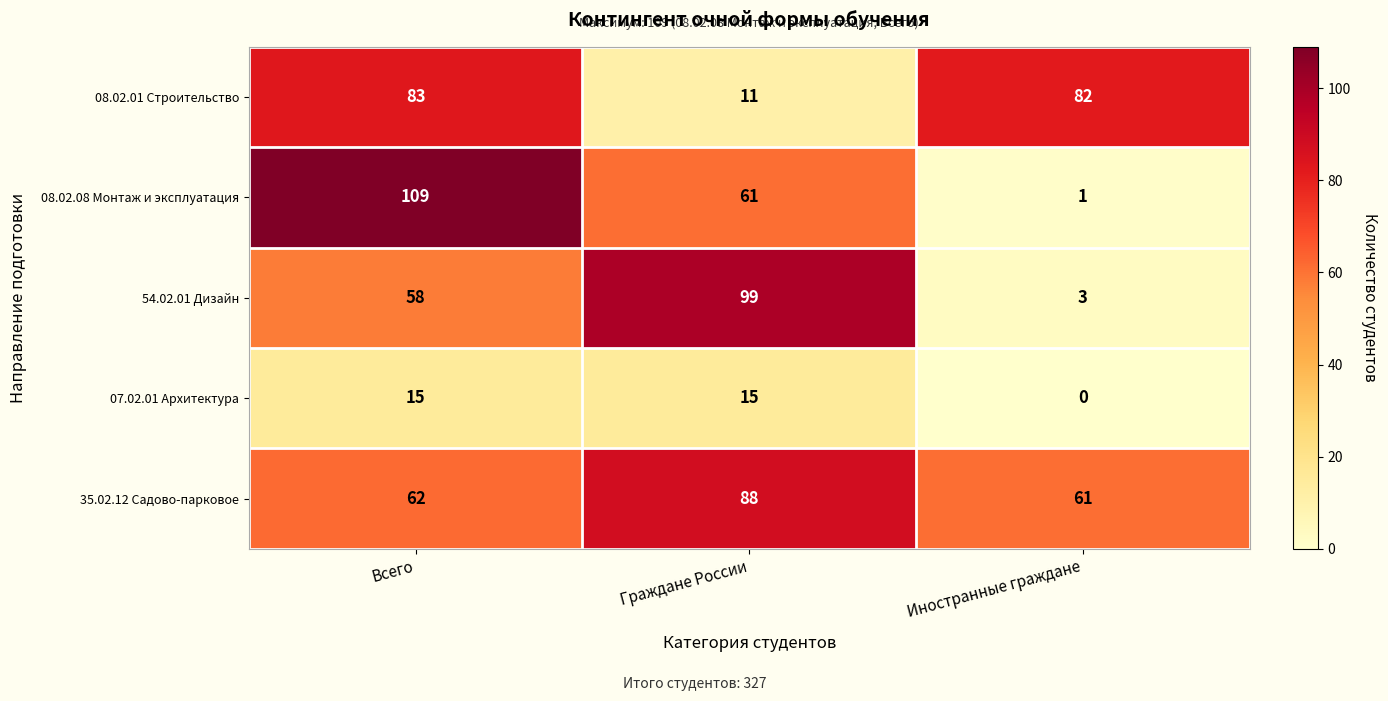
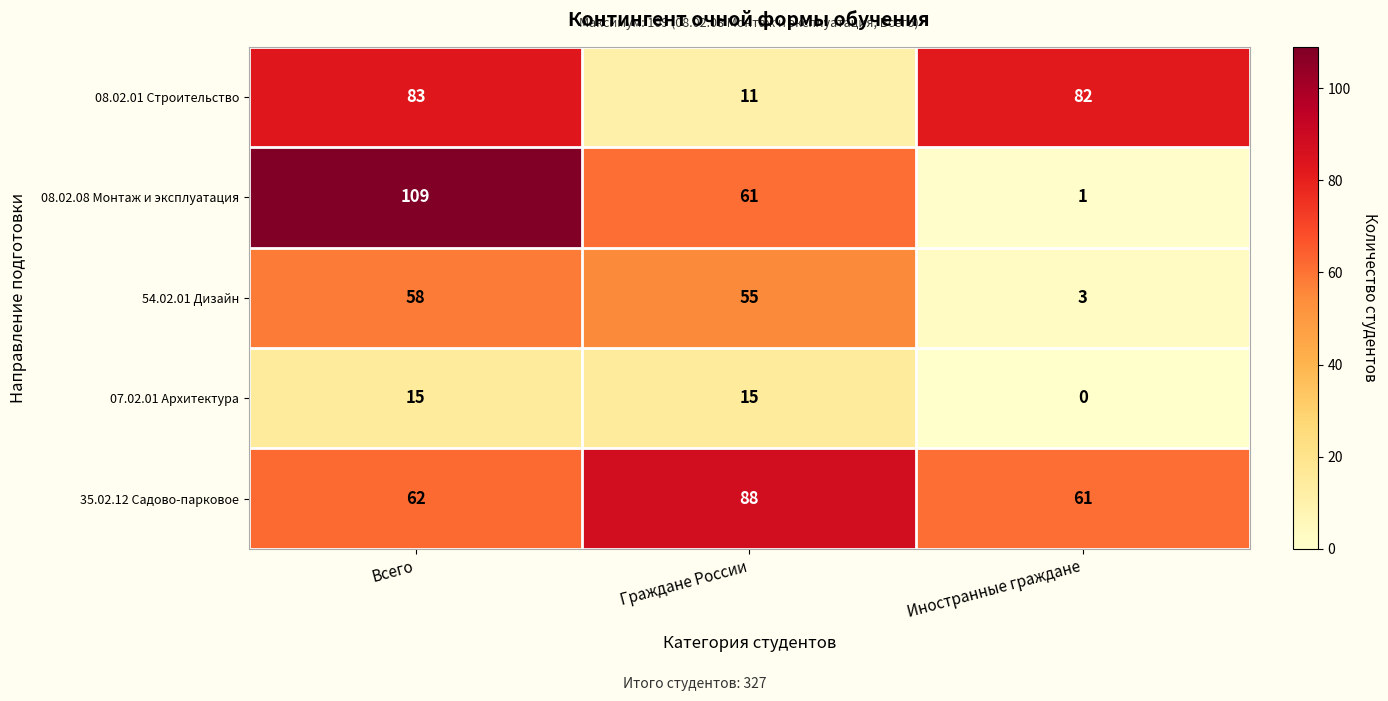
54.02.01 Дизайн, Граждане России: 99 -> 55
